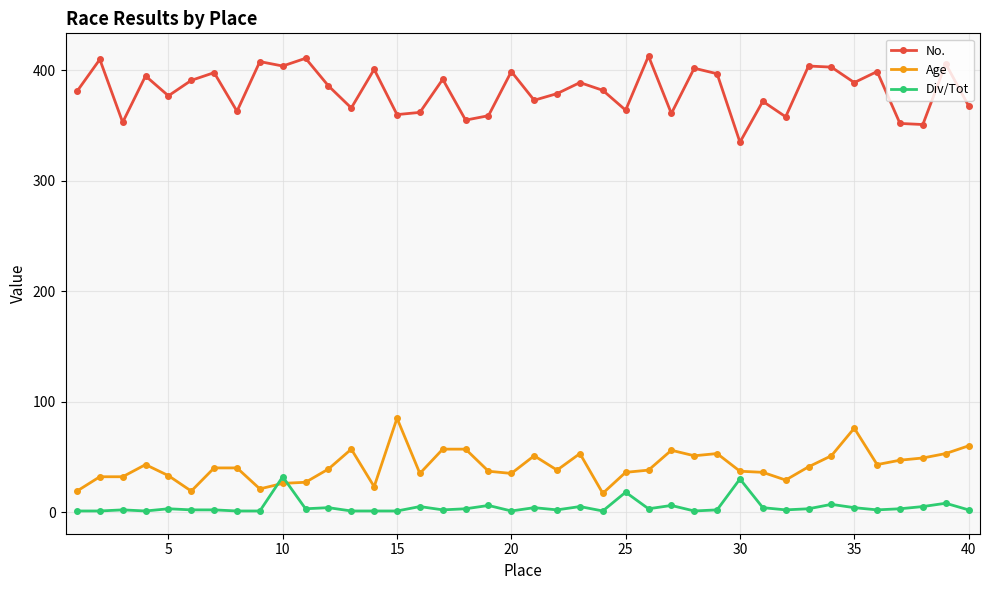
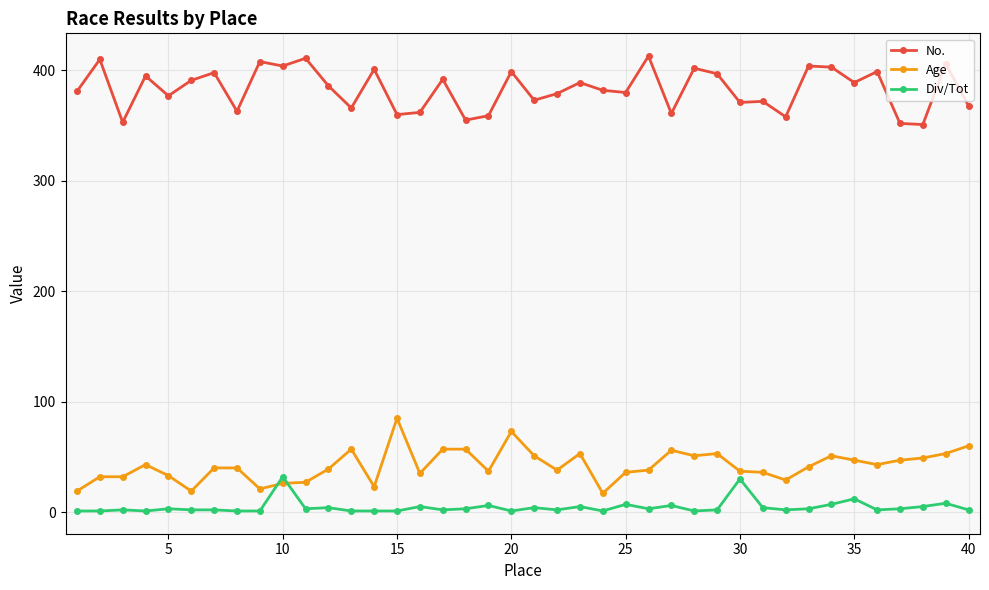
Age, 20: 35 -> 73
No., 25: 364 -> 380
Div/Tot, 25: 18 -> 7
No., 30: 335 -> 371
Age, 35: 76 -> 47
Div/Tot, 35: 4 -> 12
